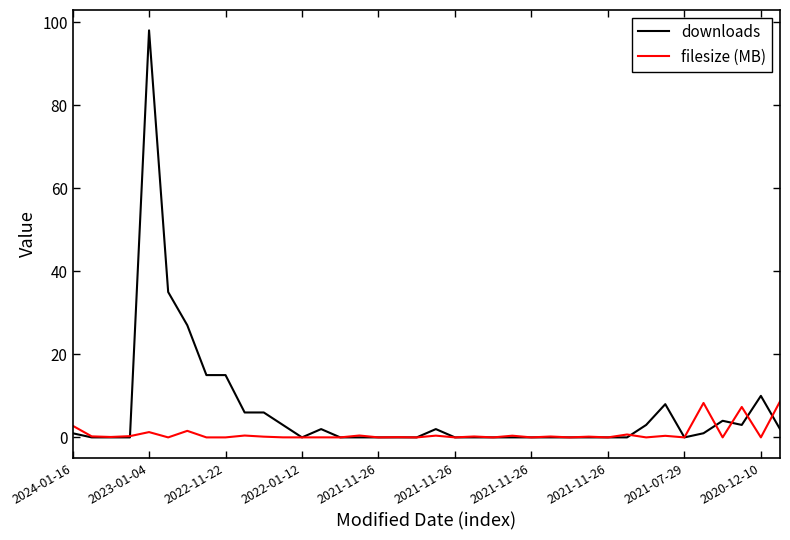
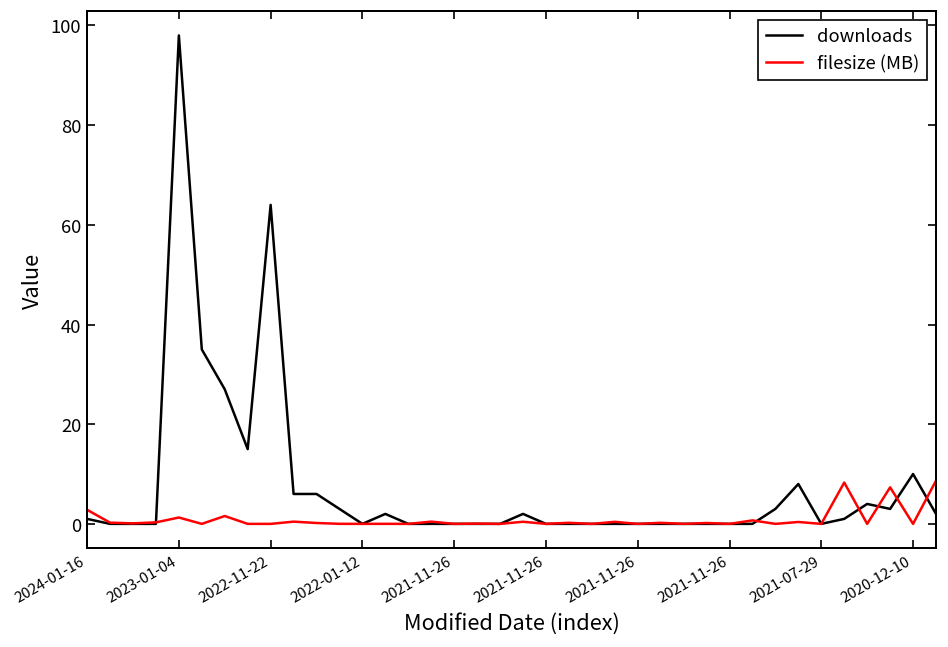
downloads, 2022-11-22: 15 -> 64
